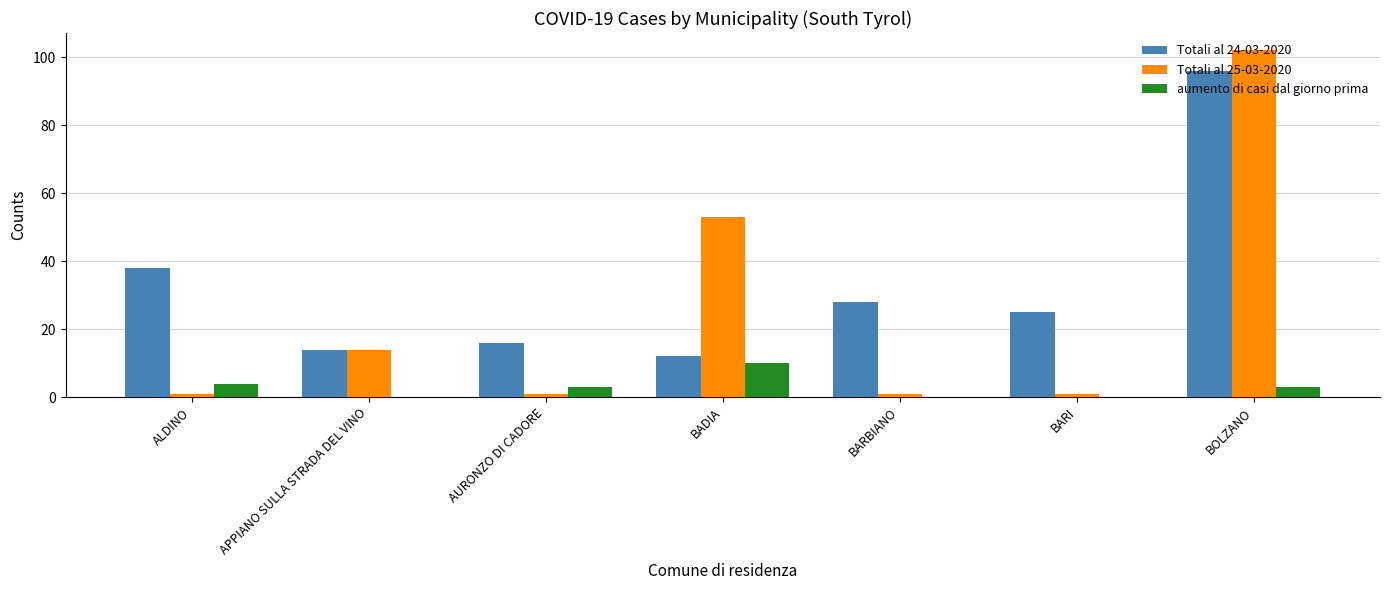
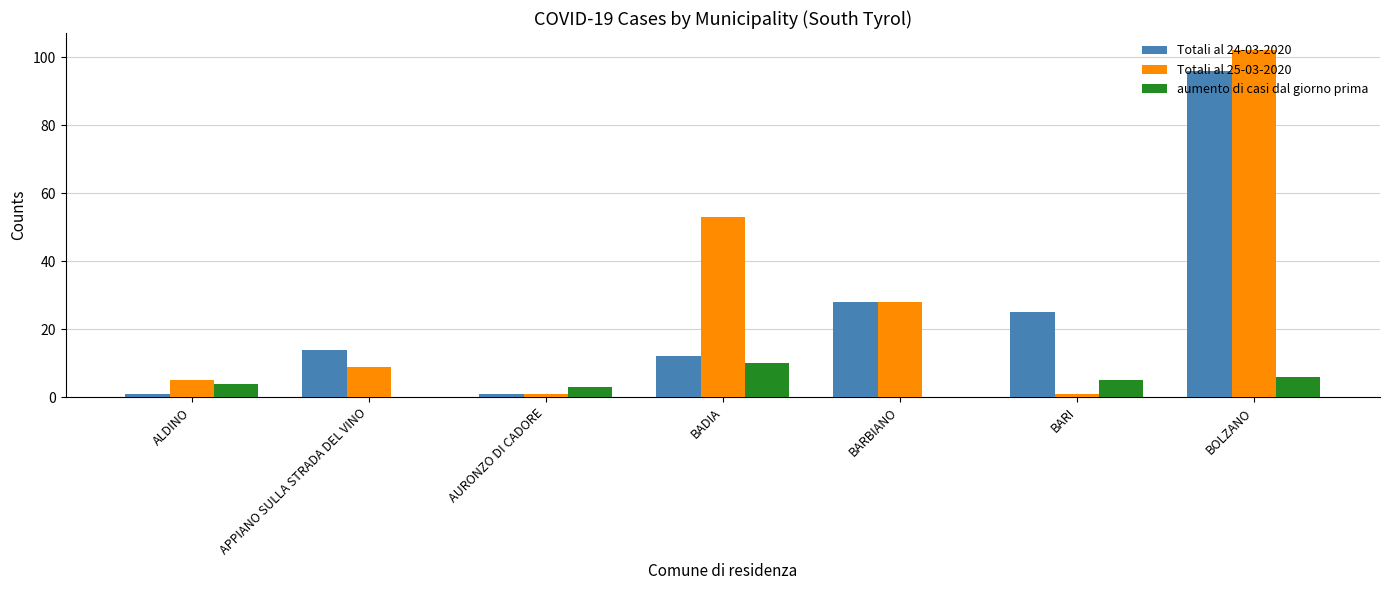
Totali al 24-03-2020, ALDINO: 38 -> 1
Totali al 25-03-2020, ALDINO: 1 -> 5
Totali al 25-03-2020, APPIANO SULLA STRADA DEL VINO: 14 -> 9
Totali al 24-03-2020, AURONZO DI CADORE: 16 -> 1
Totali al 25-03-2020, BARBIANO: 1 -> 28
aumento di casi dal giorno prima, BARI: 0 -> 5
aumento di casi dal giorno prima, BOLZANO: 3 -> 6
